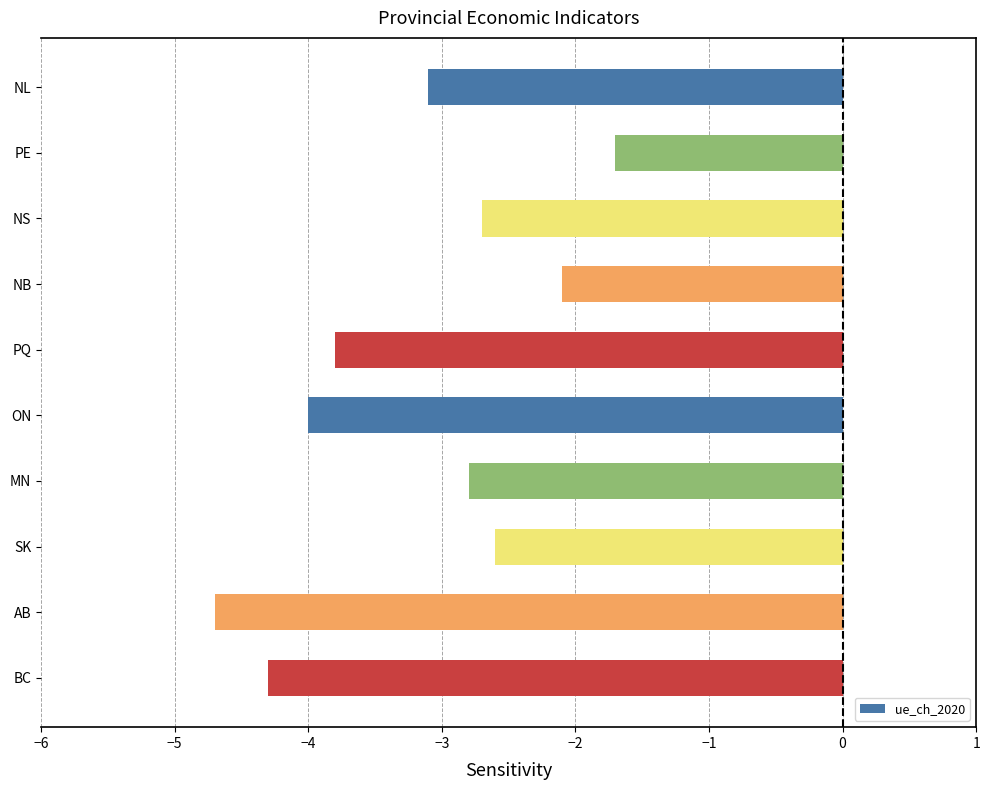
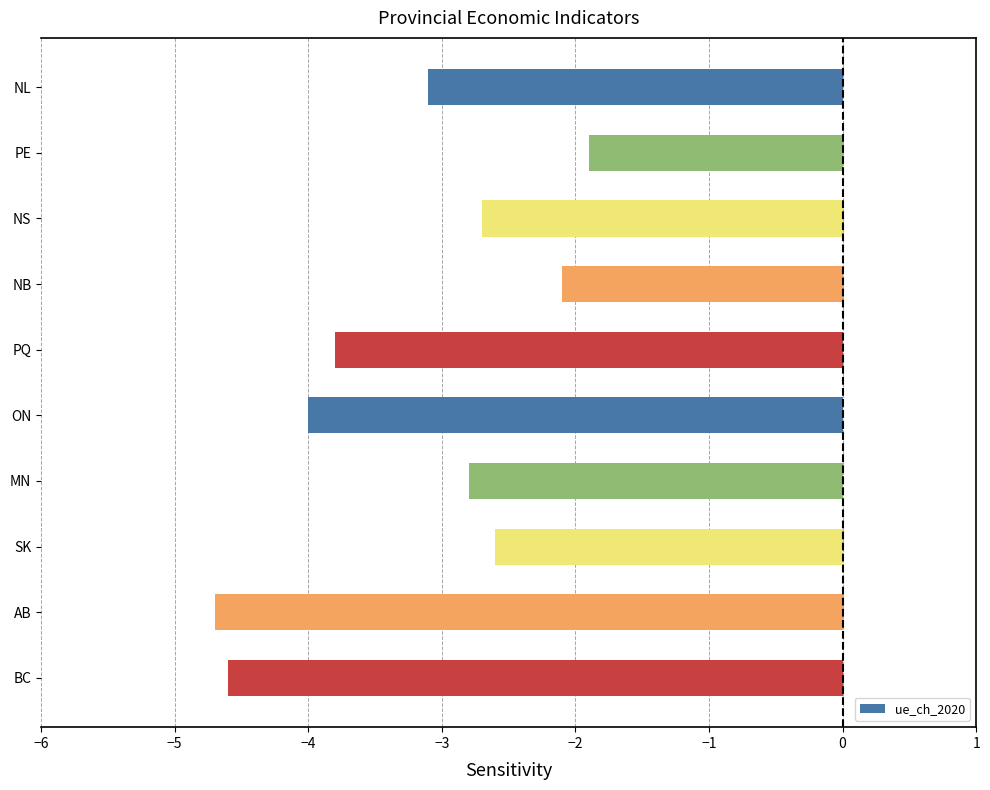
PE: -1.7 -> -1.9
BC: -4.3 -> -4.6
